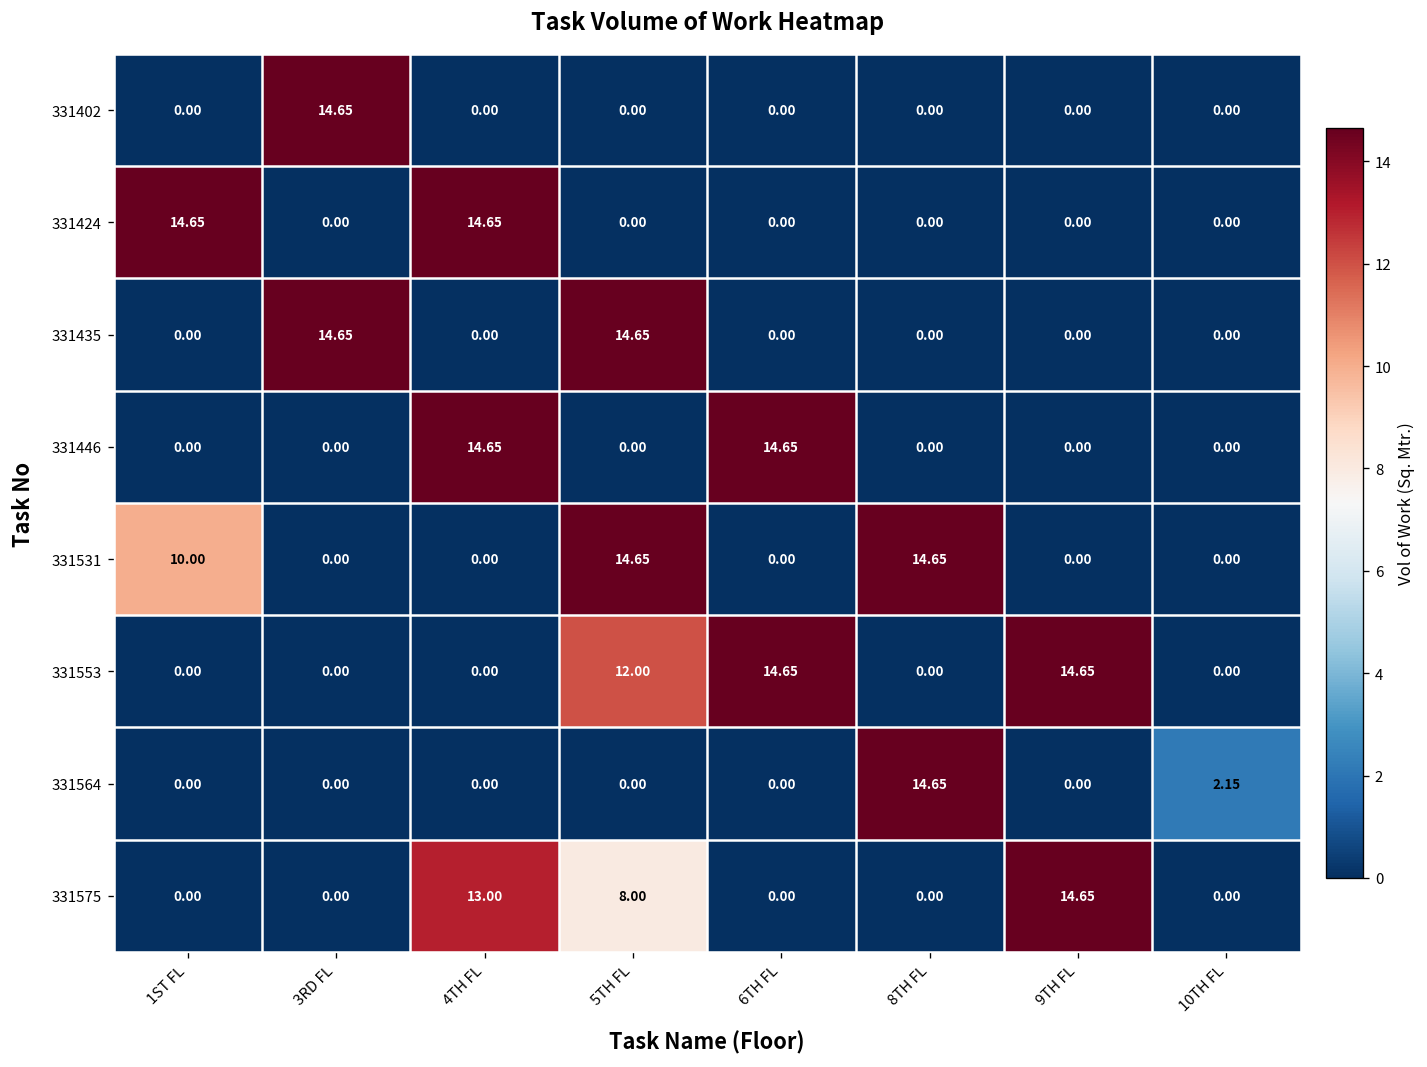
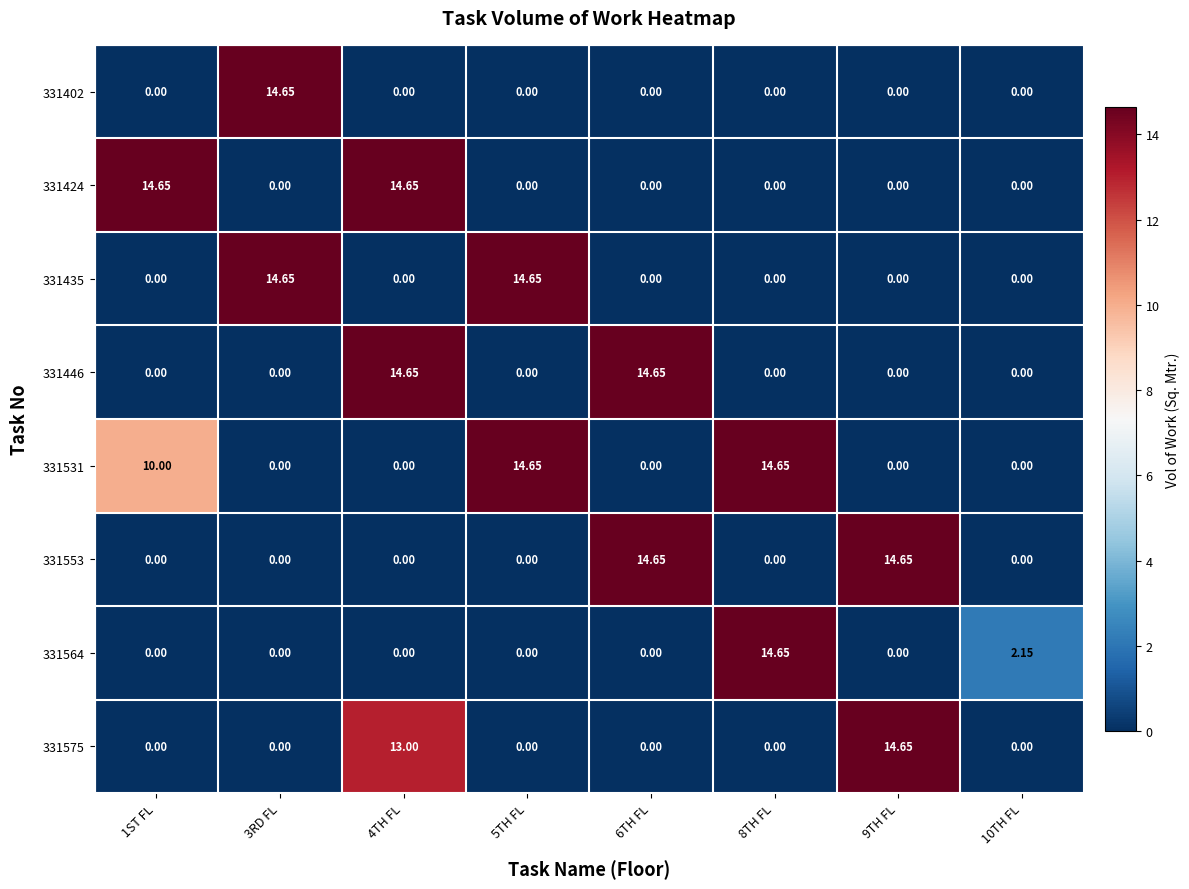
331553, 5TH FL: 12.00 -> 0.00
331575, 5TH FL: 8.00 -> 0.00
